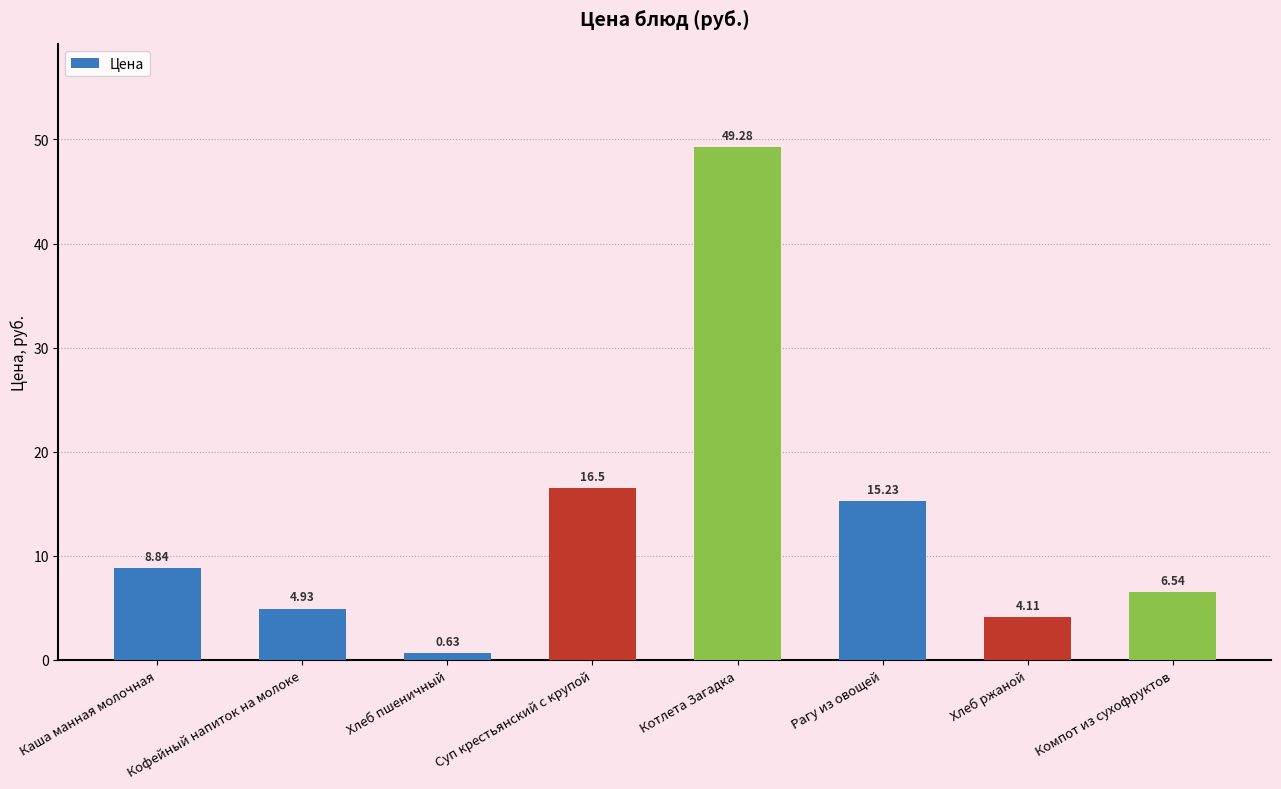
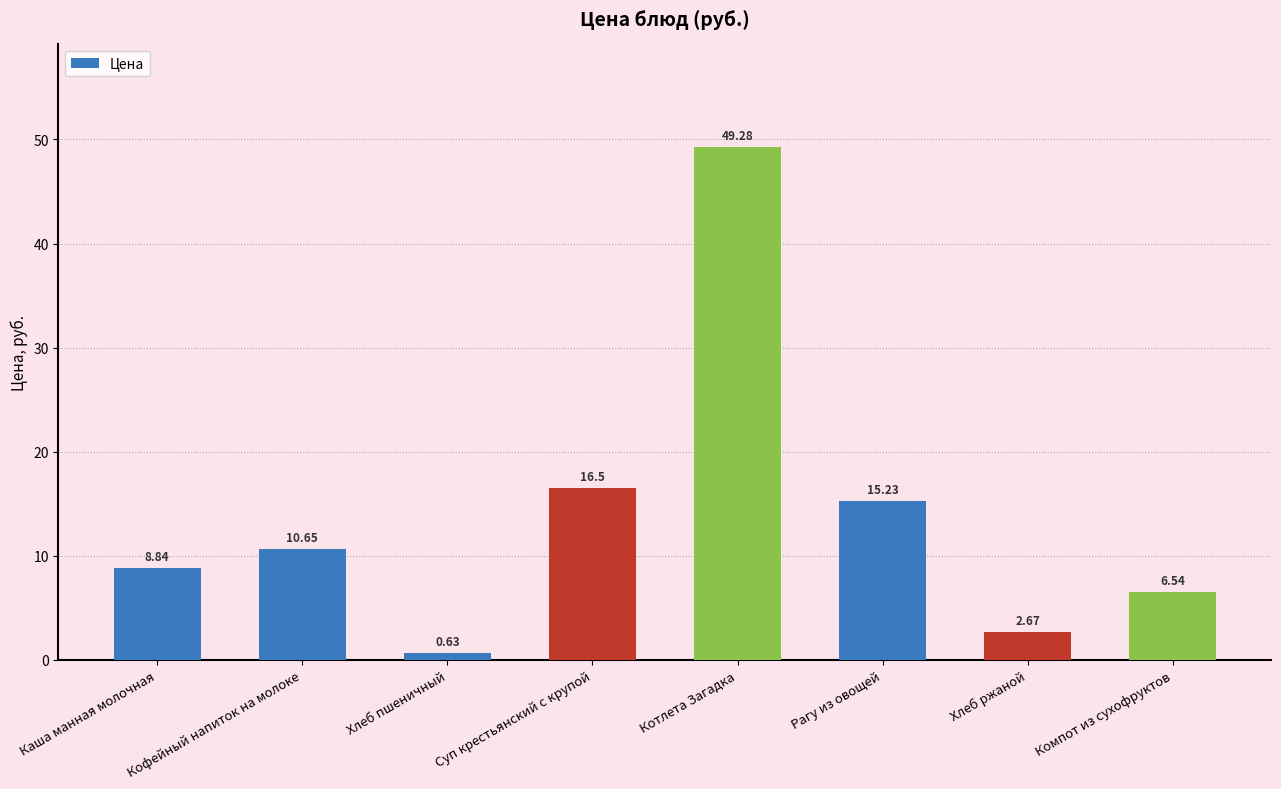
Кофейный напиток на молоке: 4.93 -> 10.65
Хлеб ржаной: 4.11 -> 2.67
